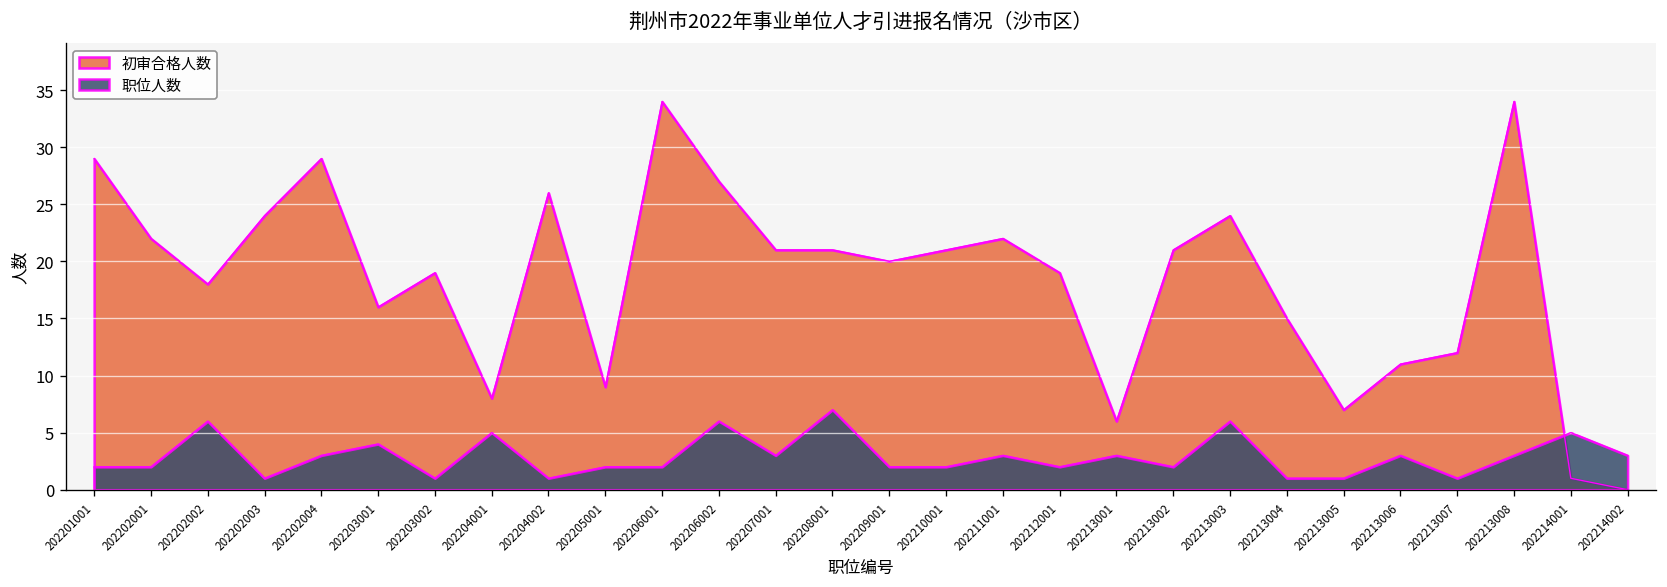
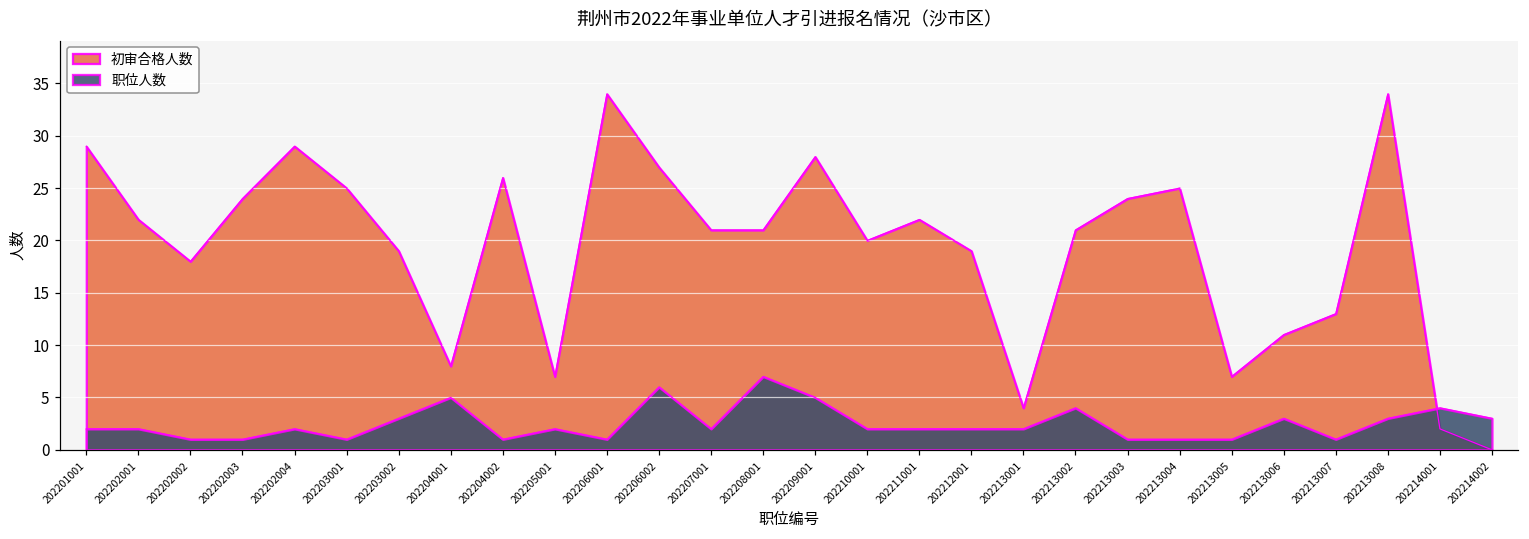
职位人数, 202202002: 6 -> 1
职位人数, 202202004: 3 -> 2
初审合格人数, 202203001: 16 -> 25
职位人数, 202203001: 4 -> 1
职位人数, 202203002: 1 -> 3
初审合格人数, 202205001: 9 -> 7
职位人数, 202206001: 2 -> 1
职位人数, 202207001: 3 -> 2
初审合格人数, 202209001: 20 -> 28
职位人数, 202209001: 2 -> 5
初审合格人数, 202210001: 21 -> 20
职位人数, 202211001: 3 -> 2
初审合格人数, 202213001: 6 -> 4
职位人数, 202213001: 3 -> 2
职位人数, 202213002: 2 -> 4
职位人数, 202213003: 6 -> 1
初审合格人数, 202213004: 15 -> 25
初审合格人数, 202213007: 12 -> 13
初审合格人数, 202214001: 1 -> 2
职位人数, 202214001: 5 -> 4
